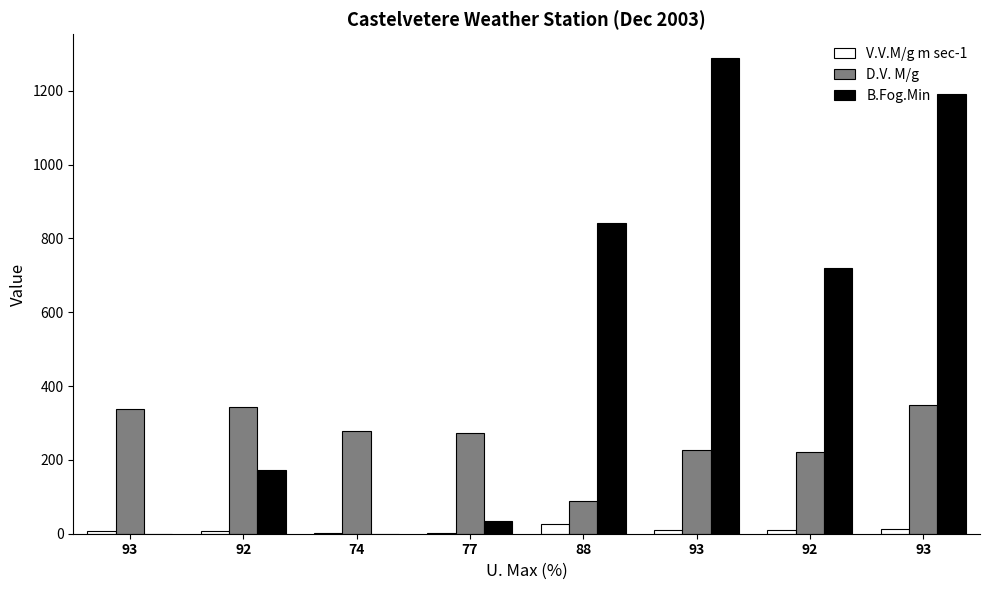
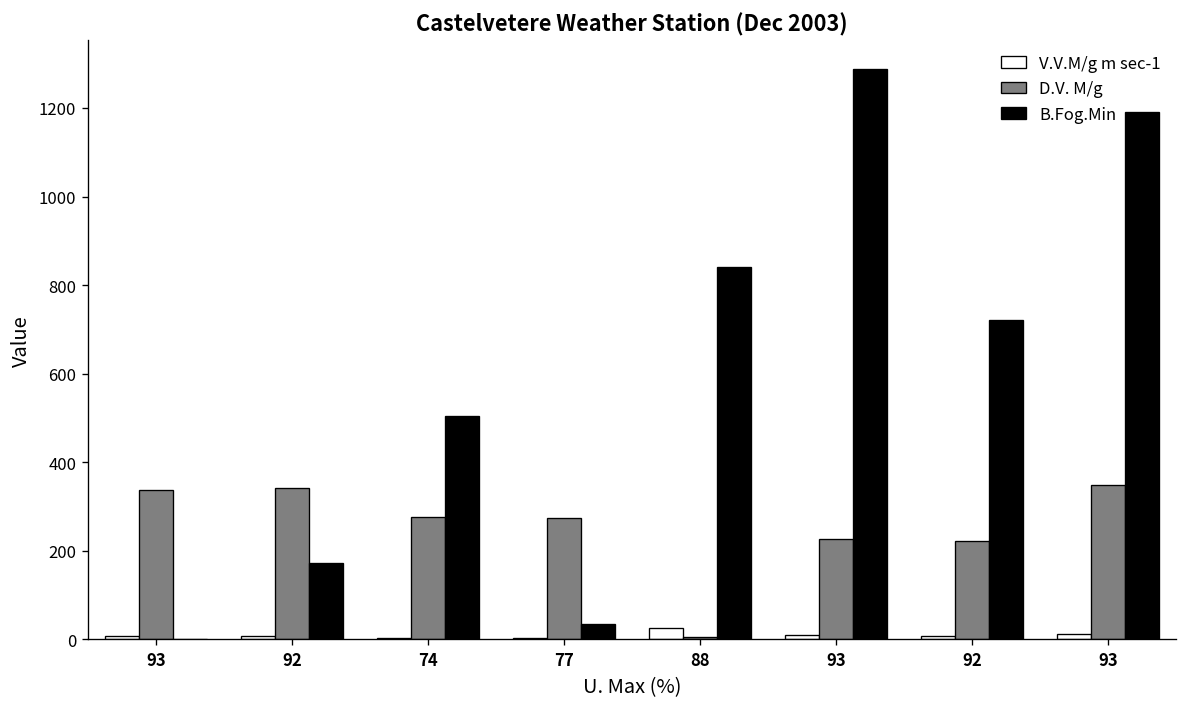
B.Fog.Min, 74: 0 -> 500
D.V. M/g, 88: 90 -> 10
